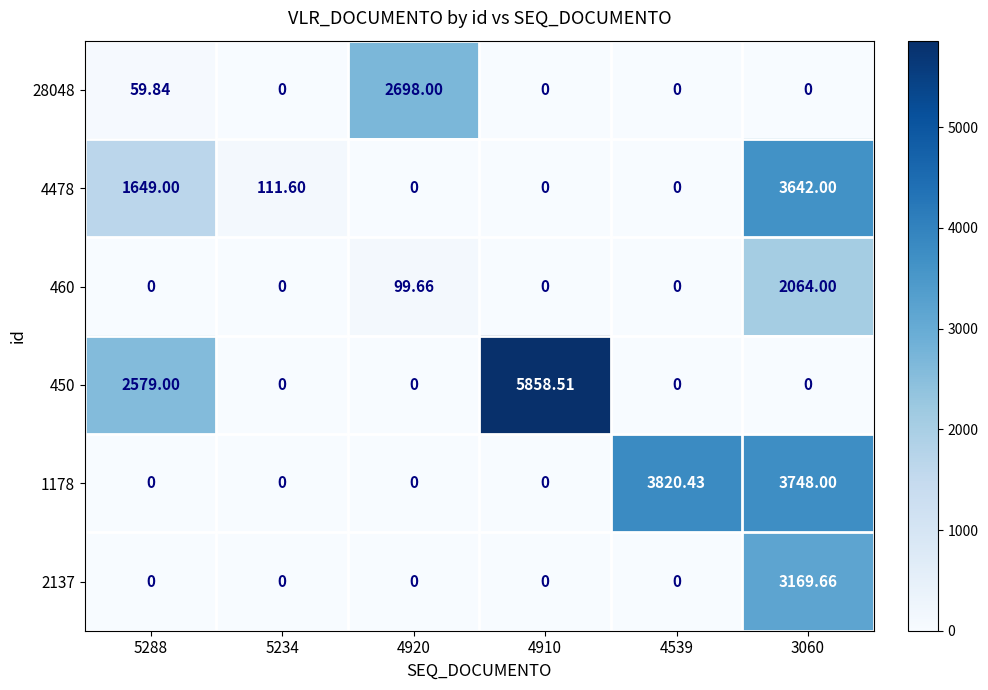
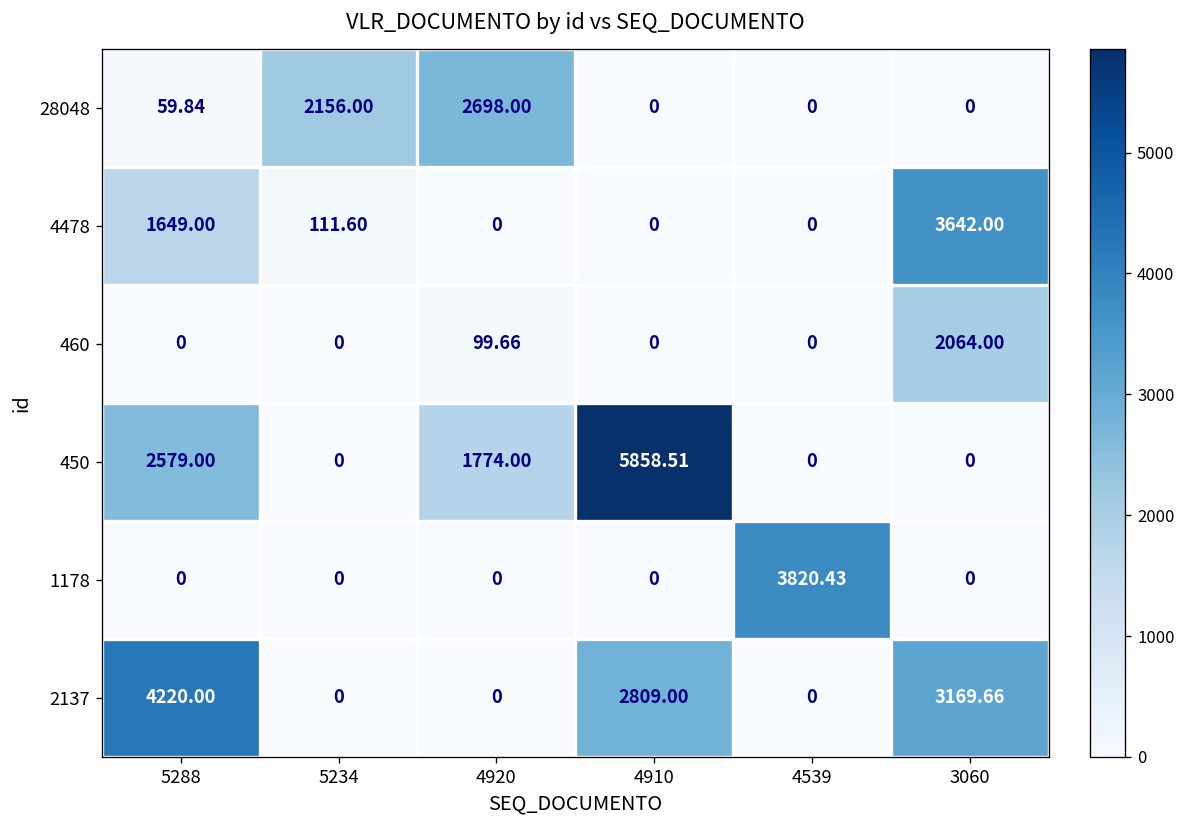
28048, 5234: 0 -> 2156.00
450, 4920: 0 -> 1774.00
1178, 3060: 3748.00 -> 0
2137, 5288: 0 -> 4220.00
2137, 4910: 0 -> 2809.00
